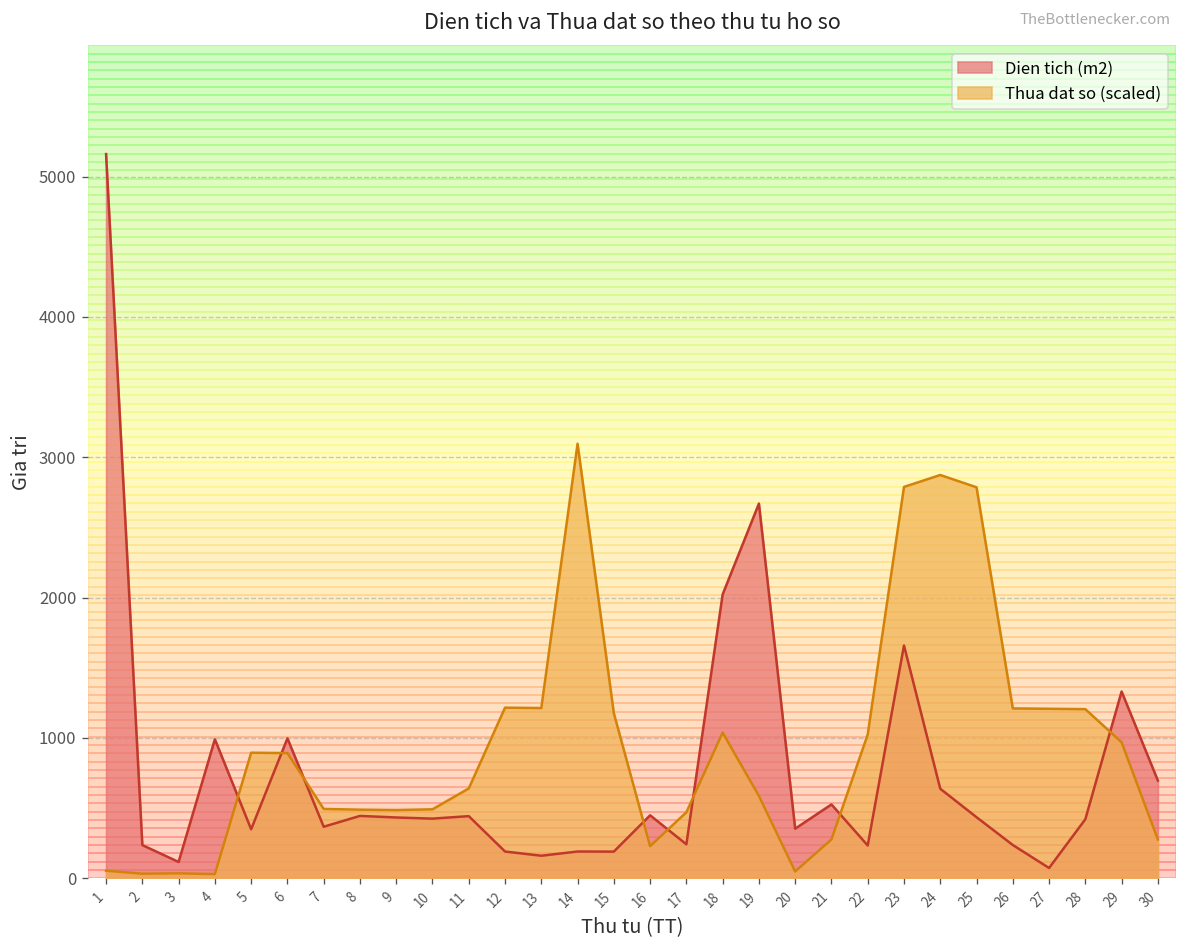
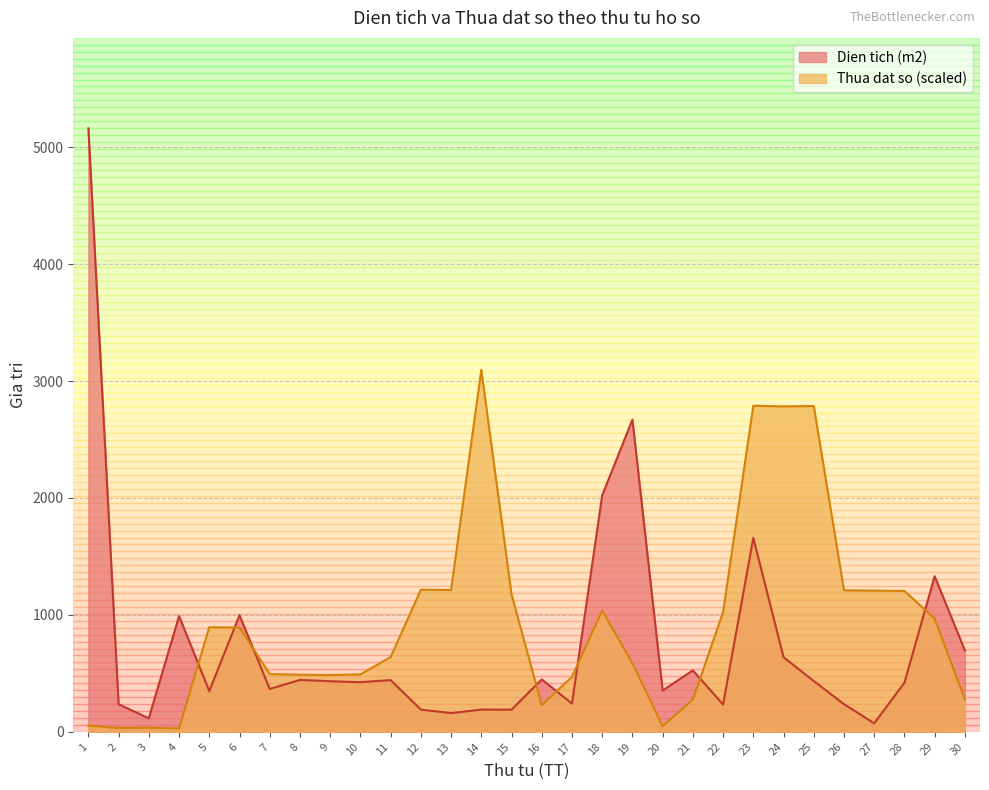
Thua dat so (scaled), 24: 2870 -> 2780
